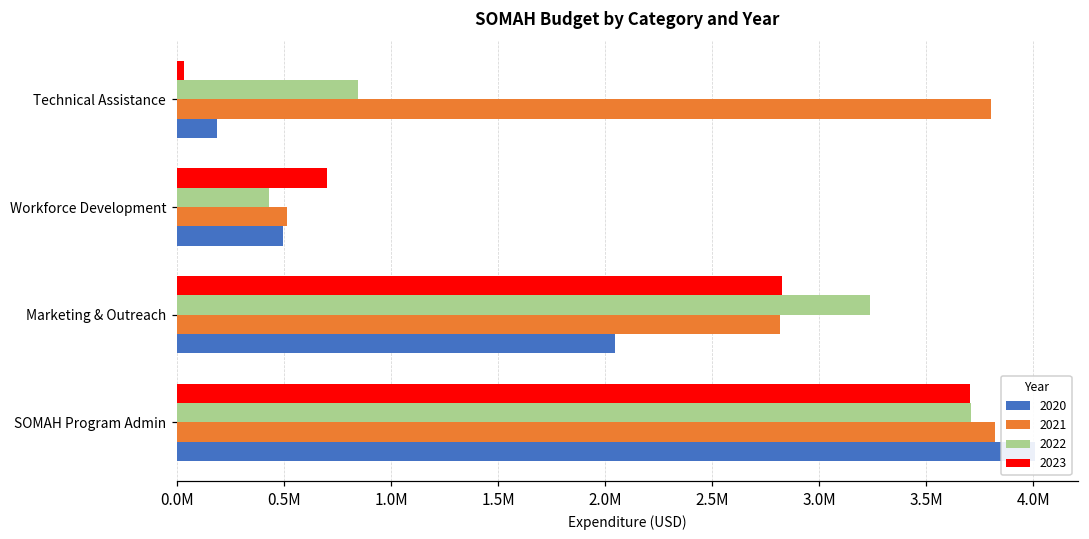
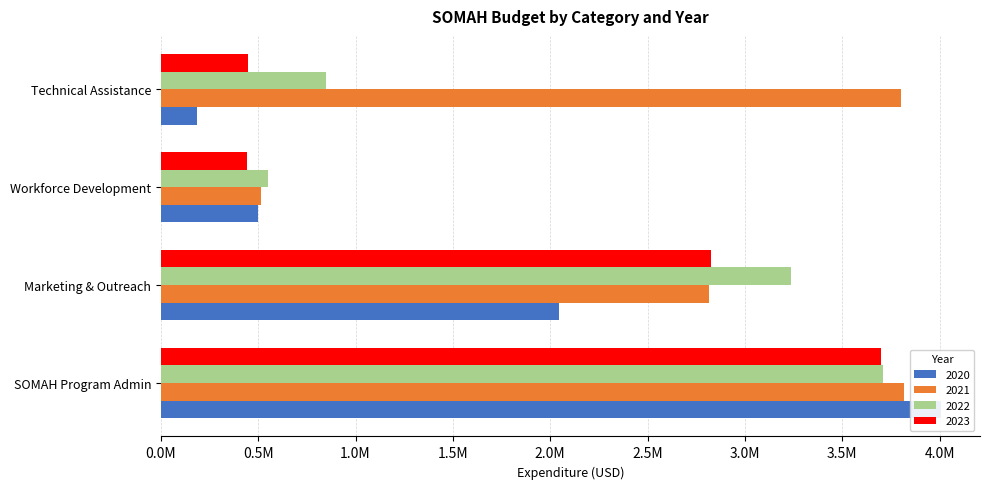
2023, Technical Assistance: 30000 -> 450000
2023, Workforce Development: 700000 -> 440000
2022, Workforce Development: 430000 -> 550000
